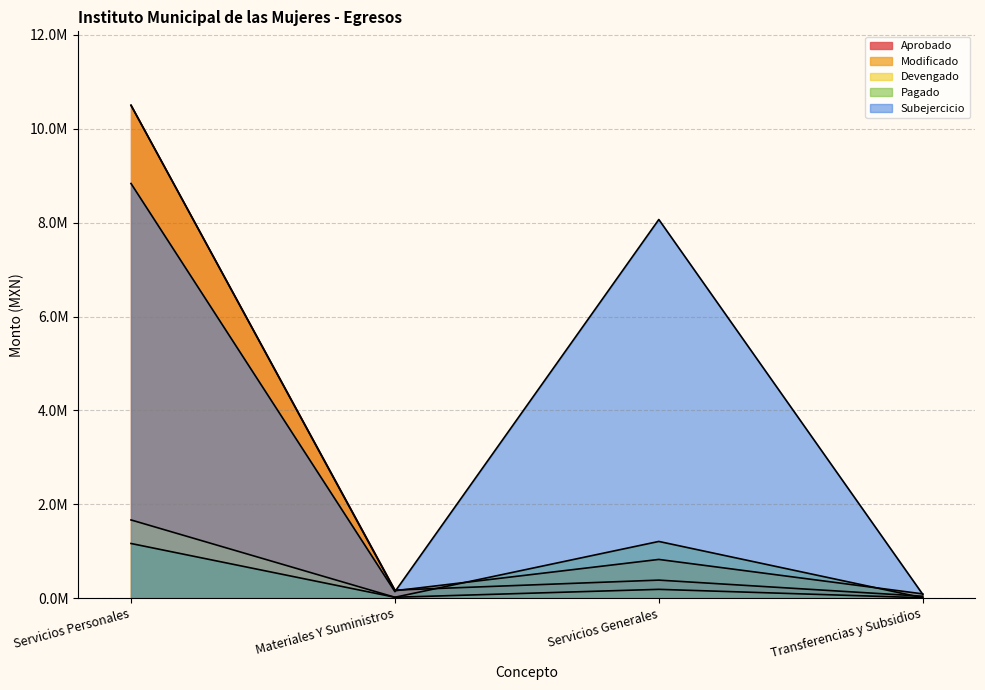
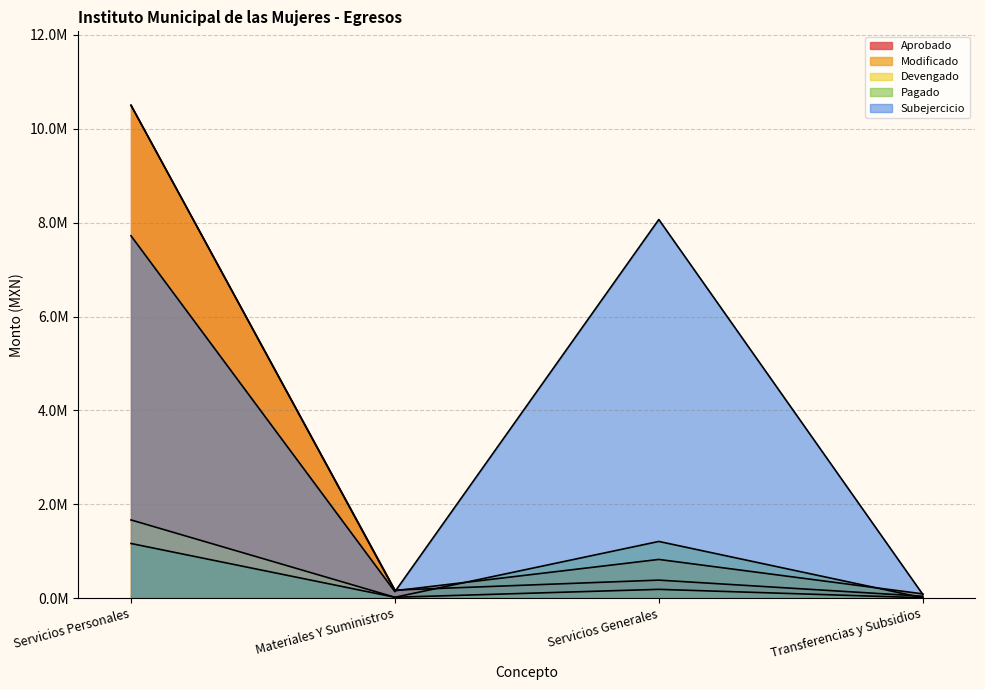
Subejercicio, Servicios Personales: 8800000 -> 7700000
